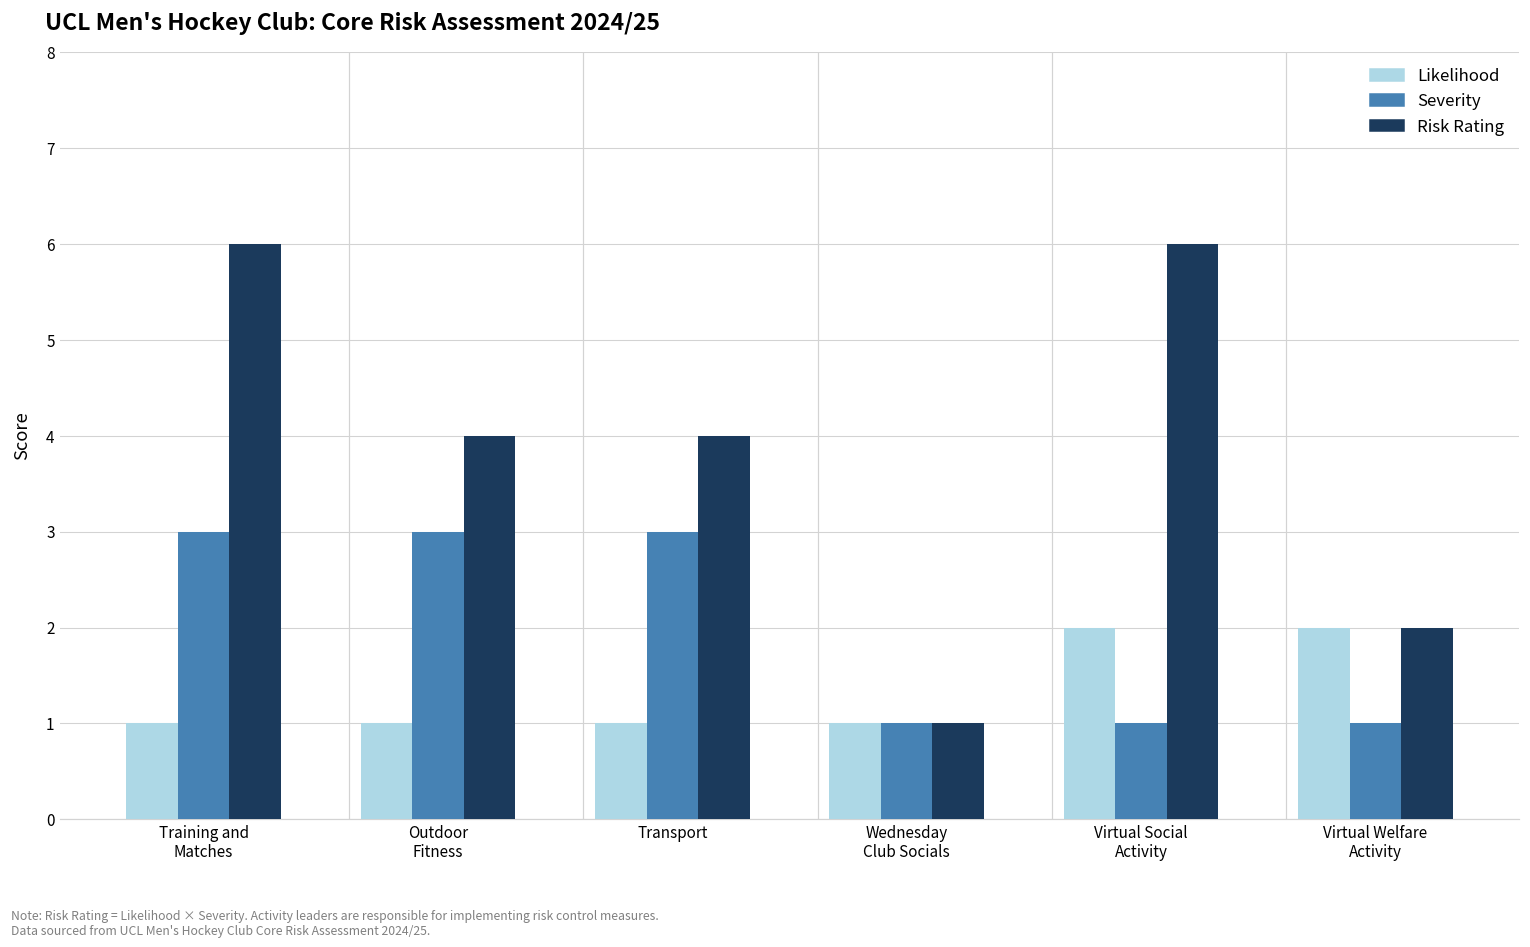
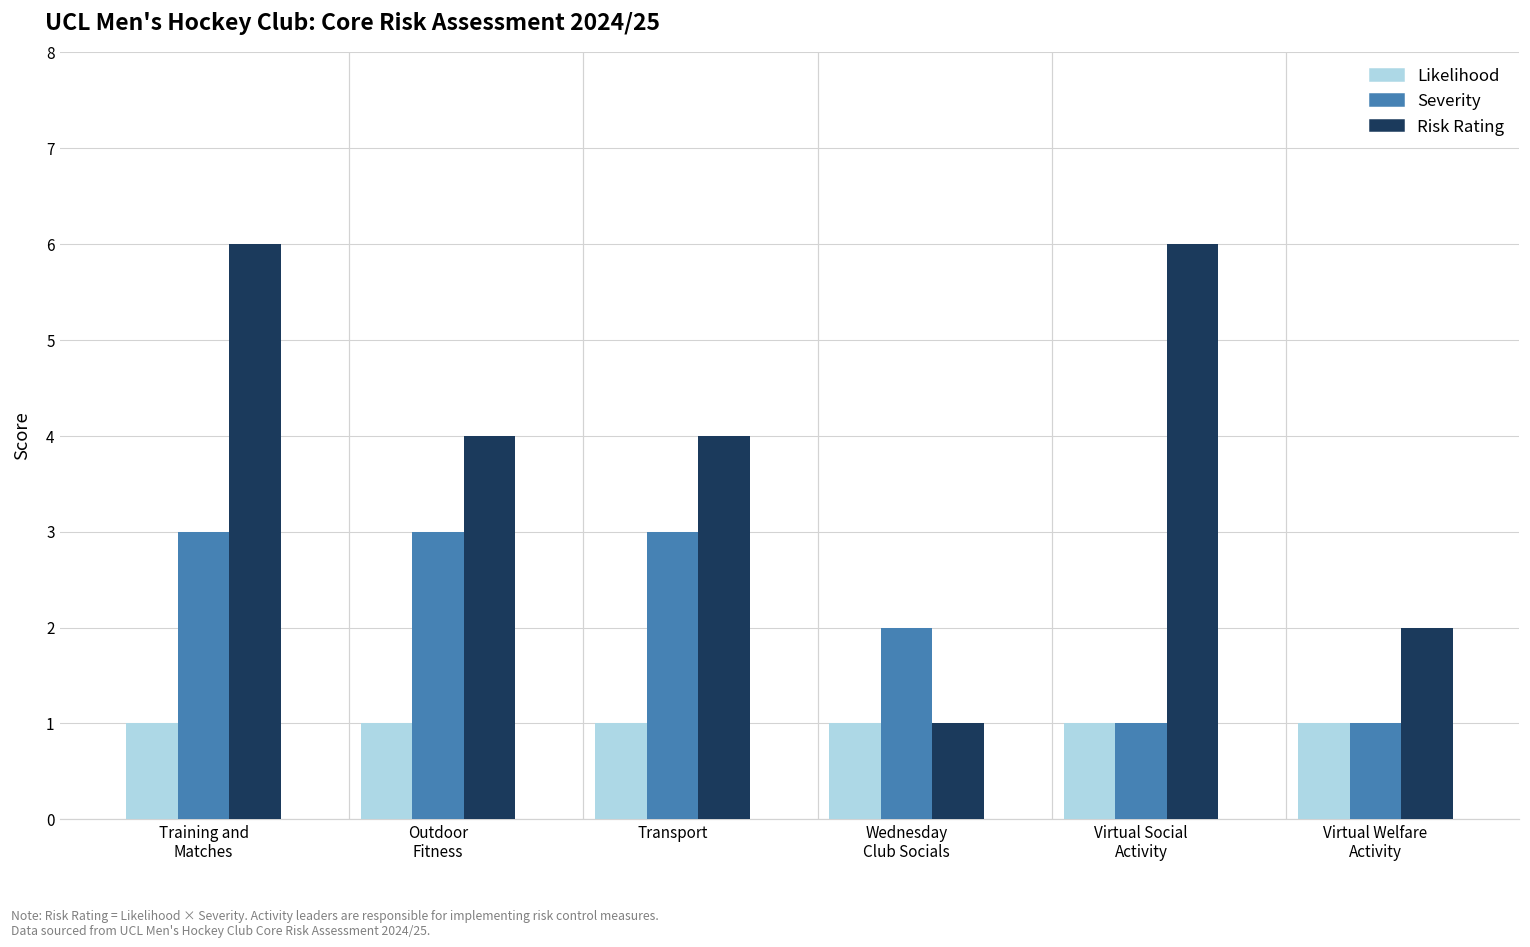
Severity, Wednesday Club Socials: 1 -> 2
Likelihood, Virtual Social Activity: 2 -> 1
Likelihood, Virtual Welfare Activity: 2 -> 1
